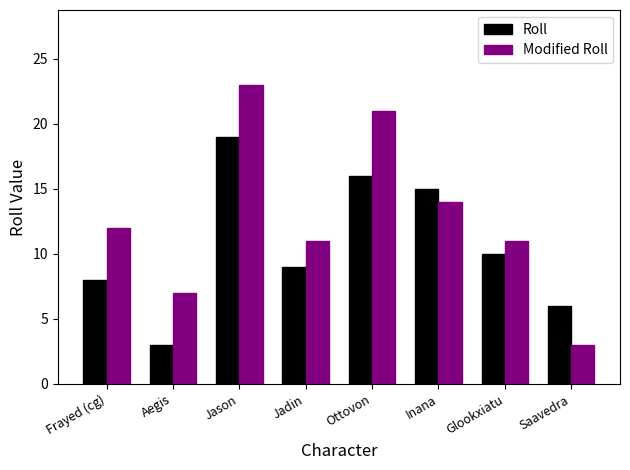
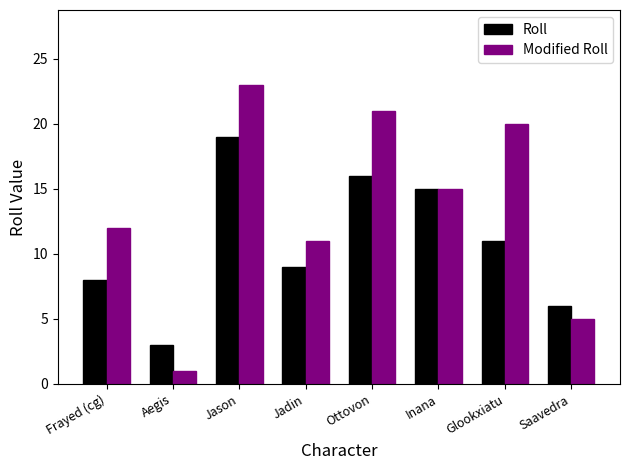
Modified Roll, Aegis: 7 -> 1
Modified Roll, Inana: 14 -> 15
Roll, Glookxiatu: 10 -> 11
Modified Roll, Glookxiatu: 11 -> 20
Modified Roll, Saavedra: 3 -> 5
